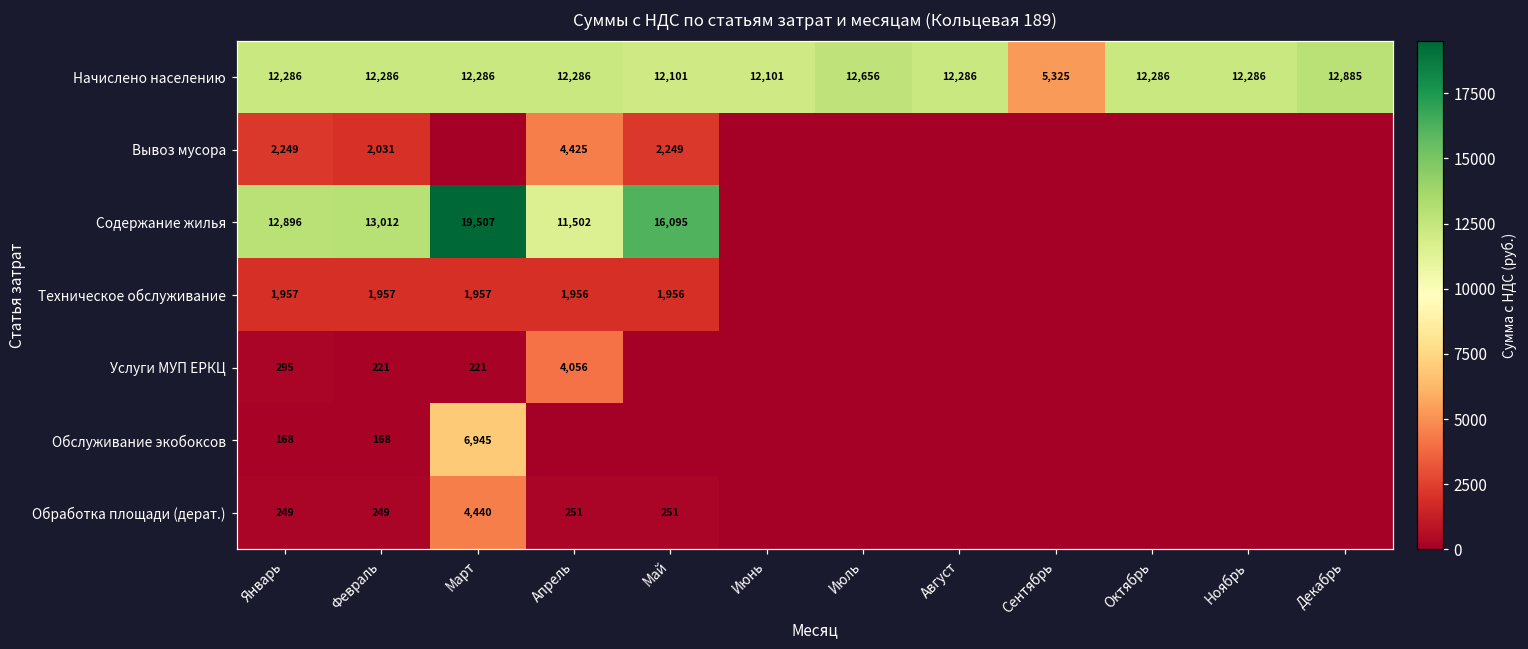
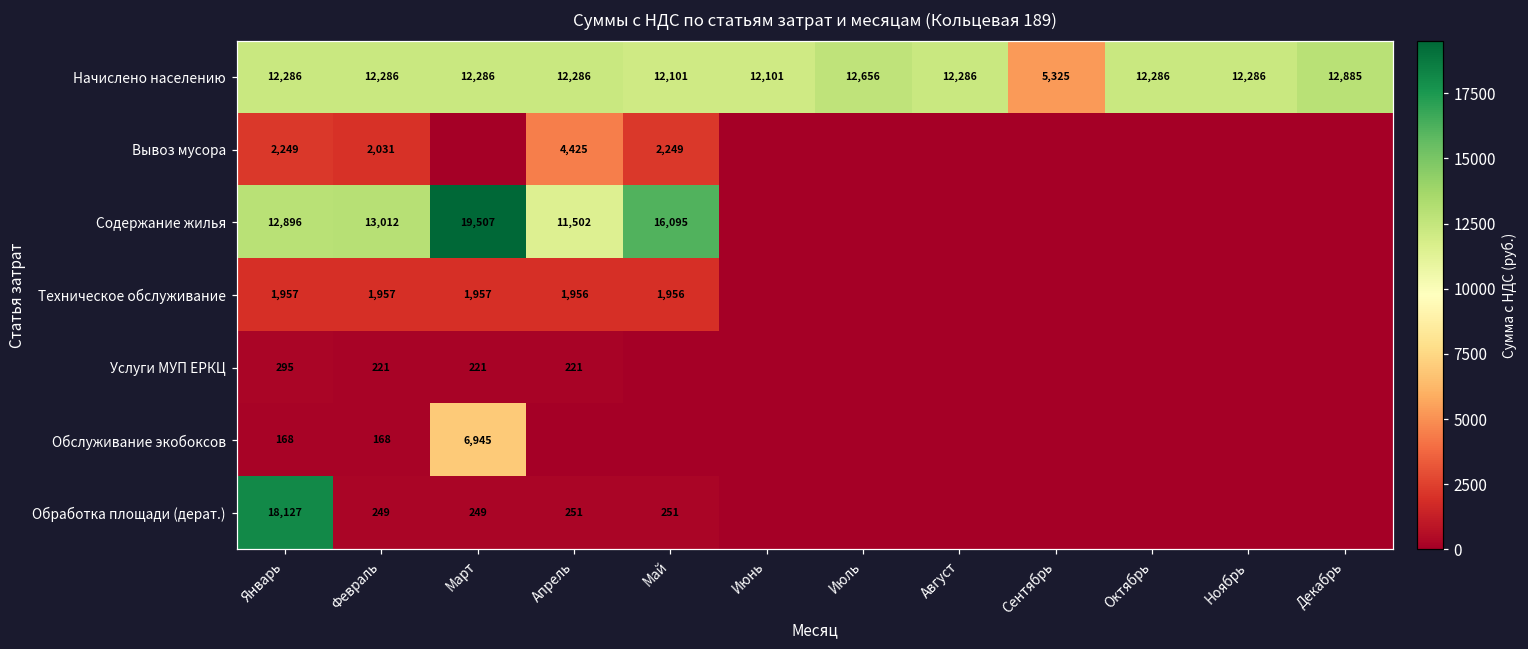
Услуги МУП ЕРКЦ, Апрель: 4,056 -> 221
Обработка площади (дерат.), Январь: 249 -> 18,127
Обработка площади (дерат.), Март: 4,440 -> 249
